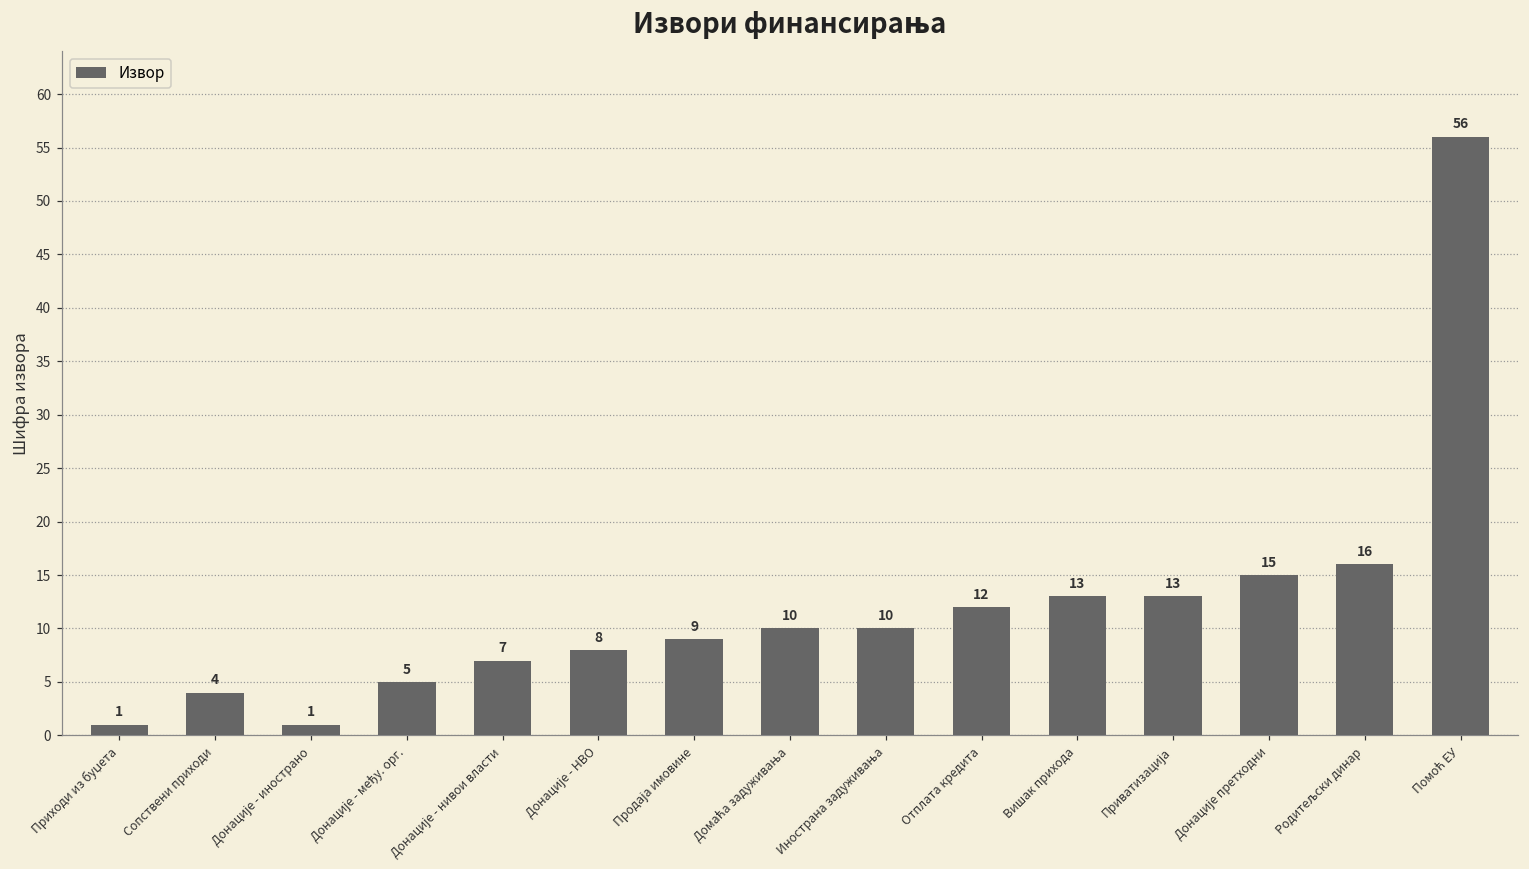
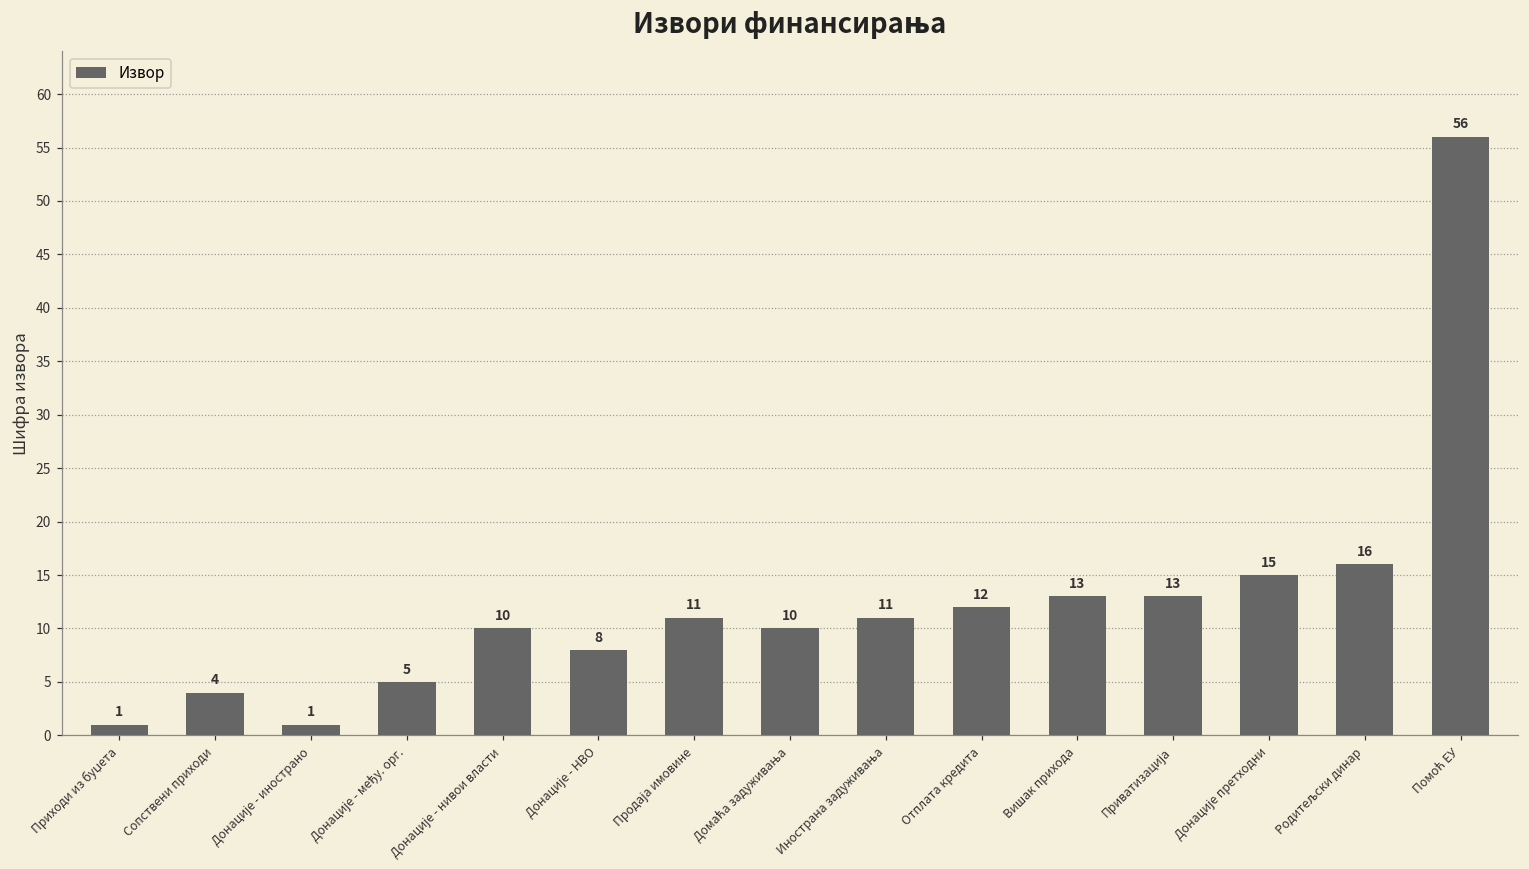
Донације - нивои власти: 7 -> 10
Продаја имовине: 9 -> 11
Инострана задуживања: 10 -> 11
